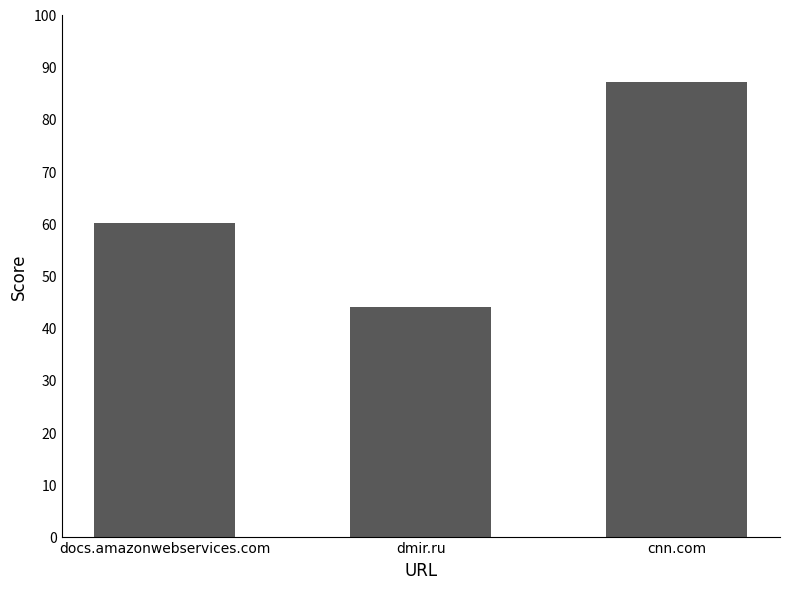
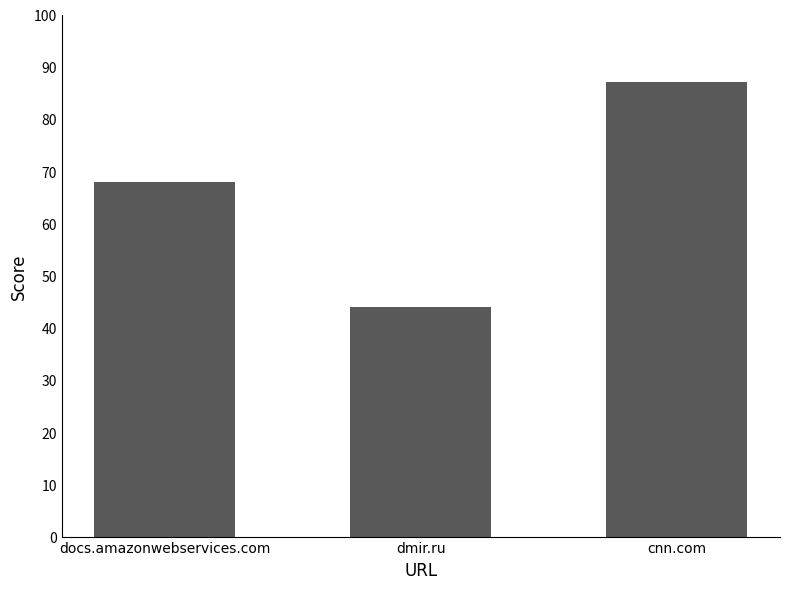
docs.amazonwebservices.com: 60 -> 68
